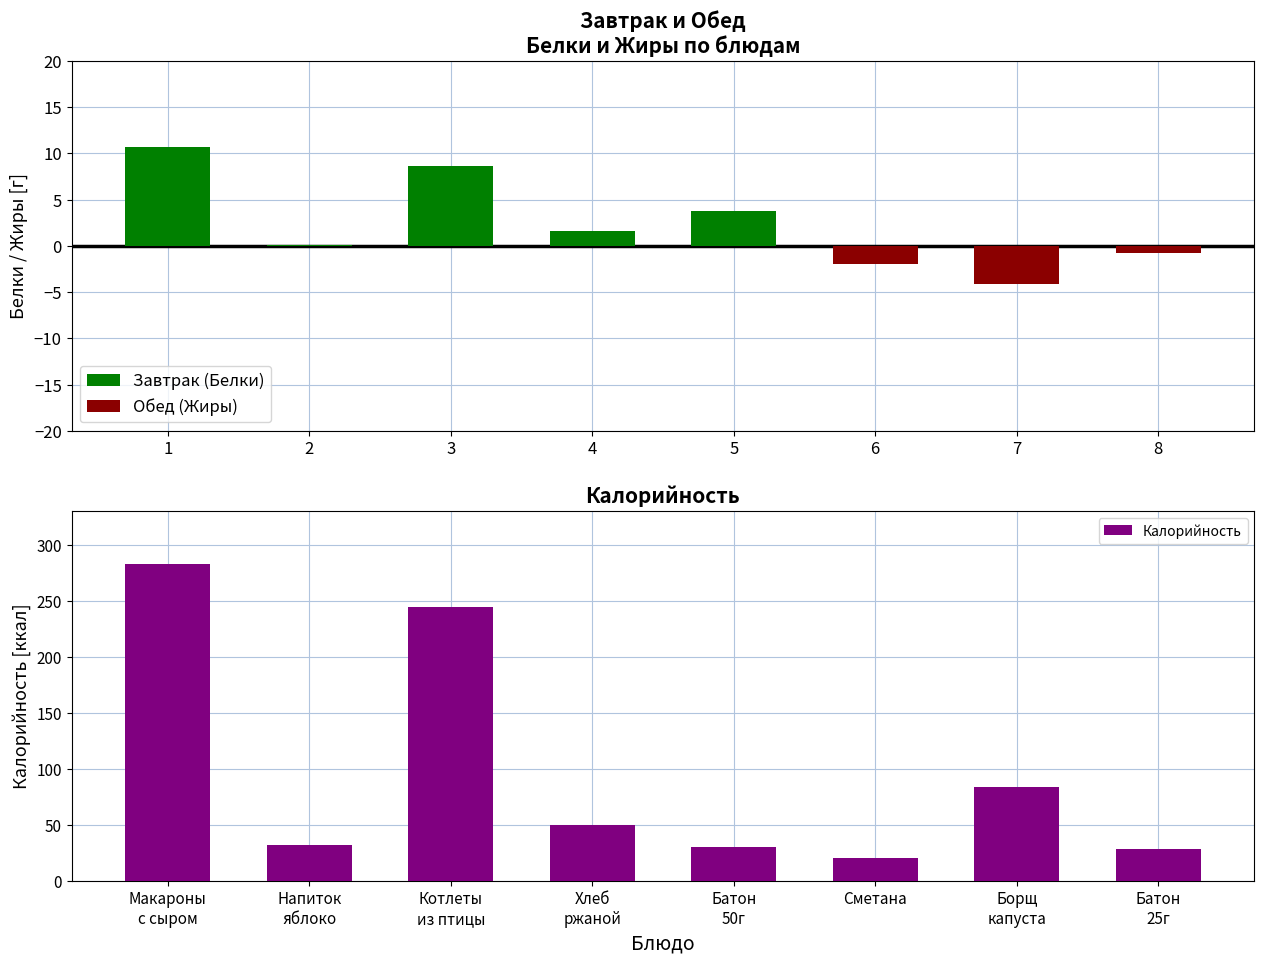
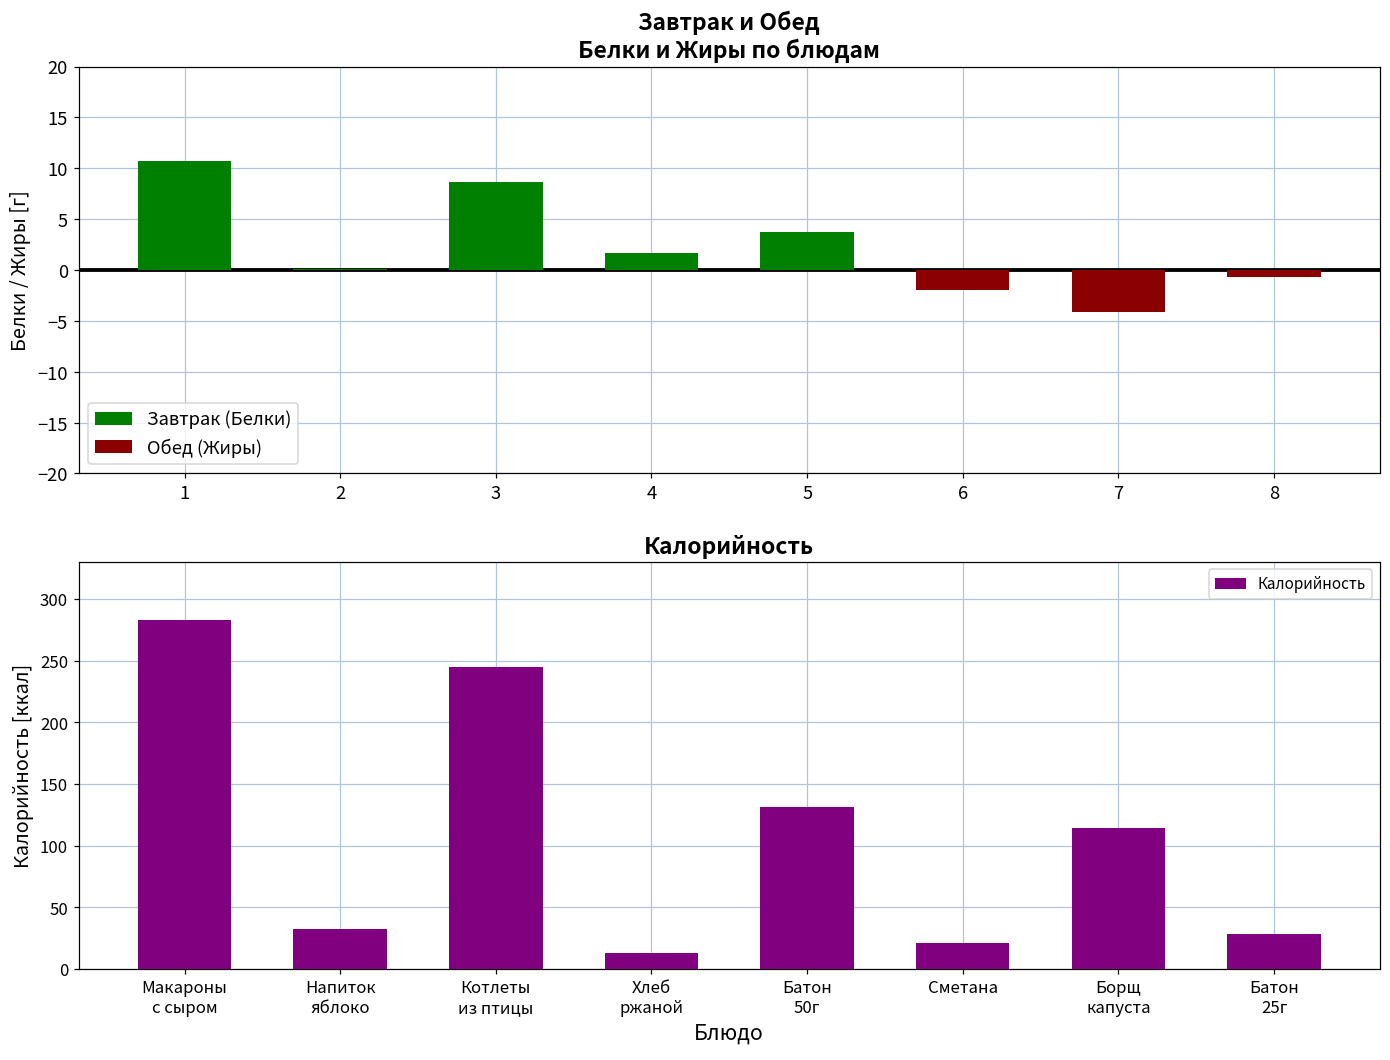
Калорийность, Хлеб ржаной: 50 -> 13
Калорийность, Батон 50г: 30 -> 132
Калорийность, Борщ капуста: 84 -> 114
